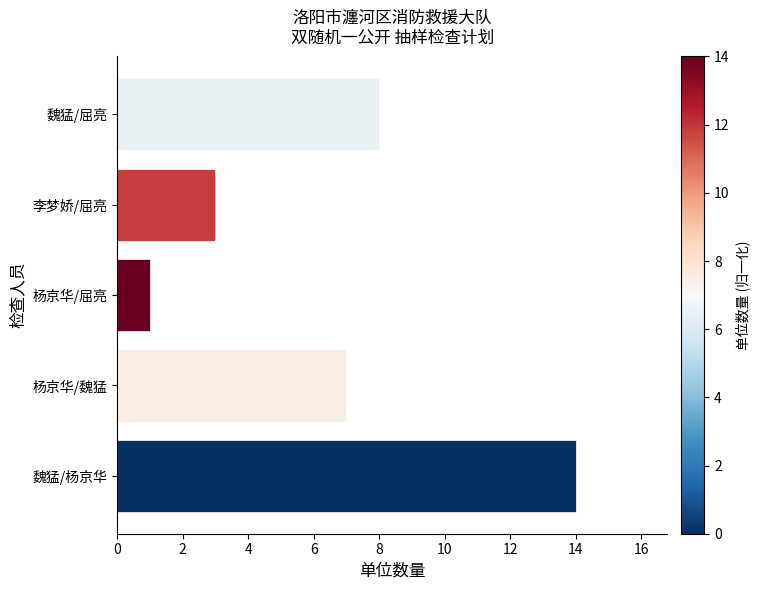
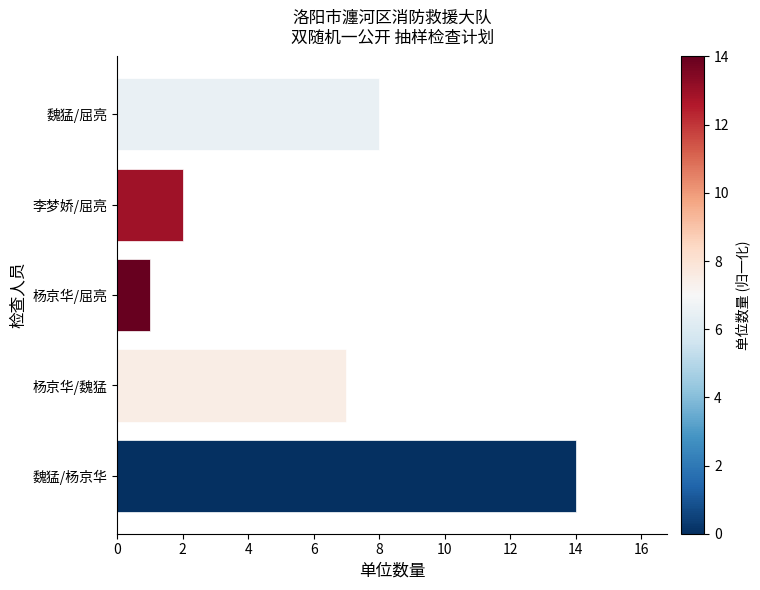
李梦娇/屈亮: 3 -> 2
